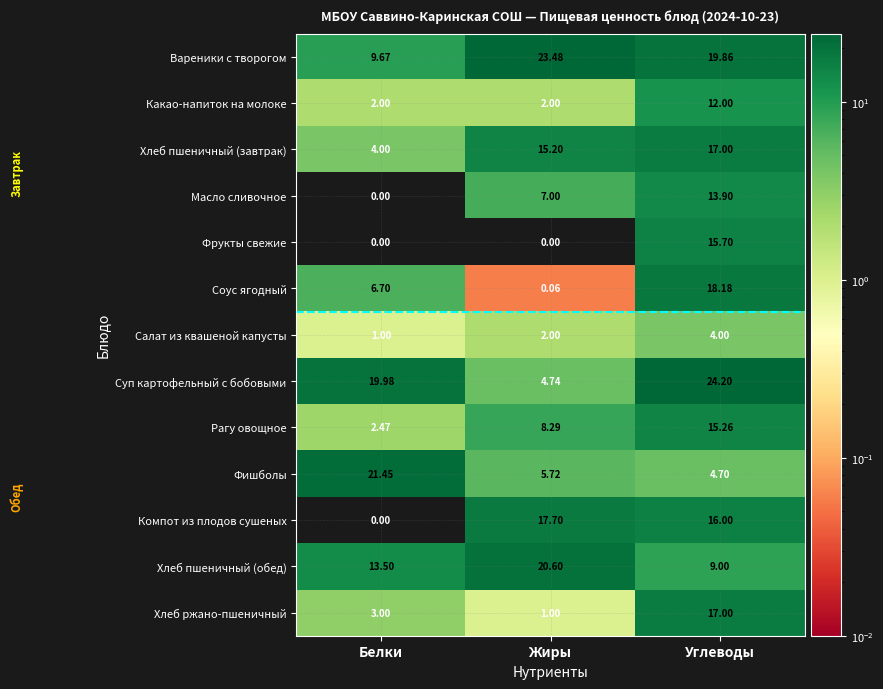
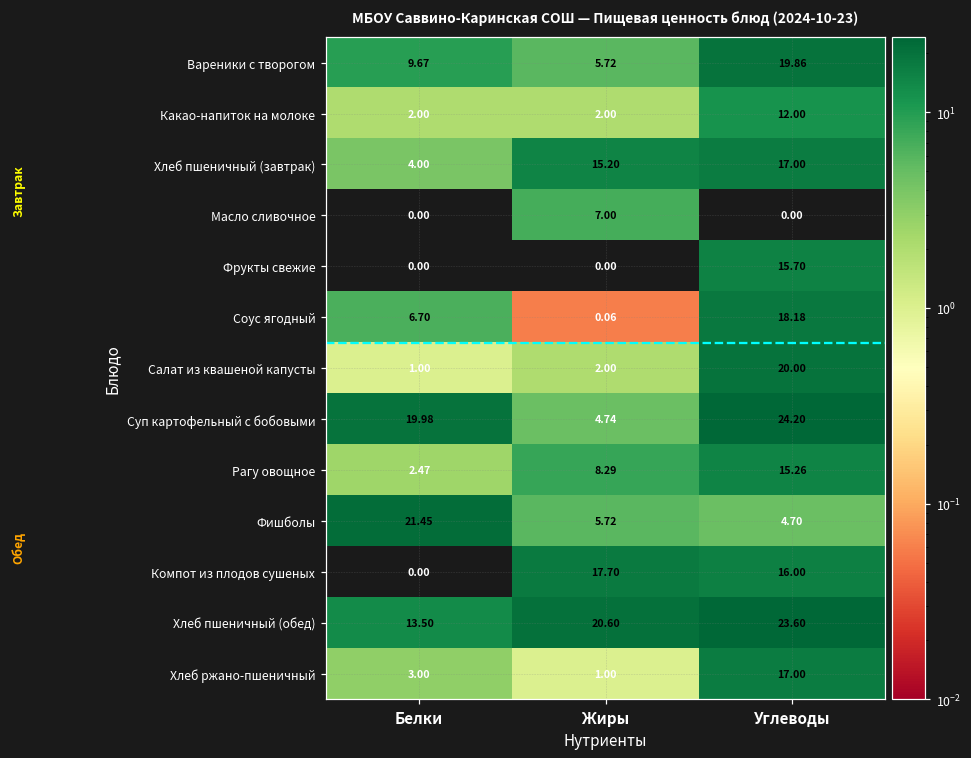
Вареники с творогом, Жиры: 23.48 -> 5.72
Масло сливочное, Углеводы: 13.90 -> 0.00
Салат из квашеной капусты, Углеводы: 4.00 -> 20.00
Хлеб пшеничный (обед), Углеводы: 9.00 -> 23.60
